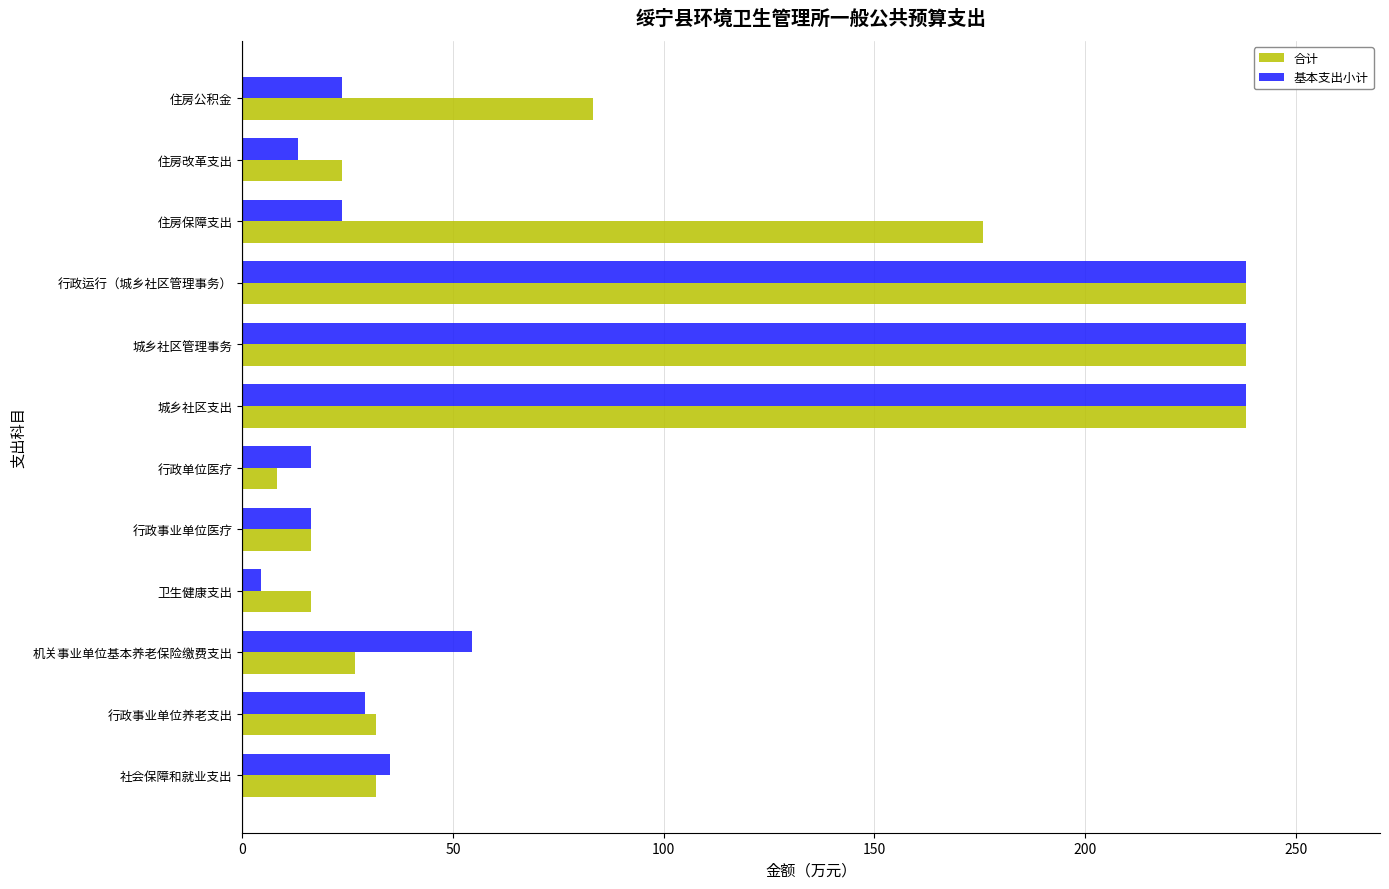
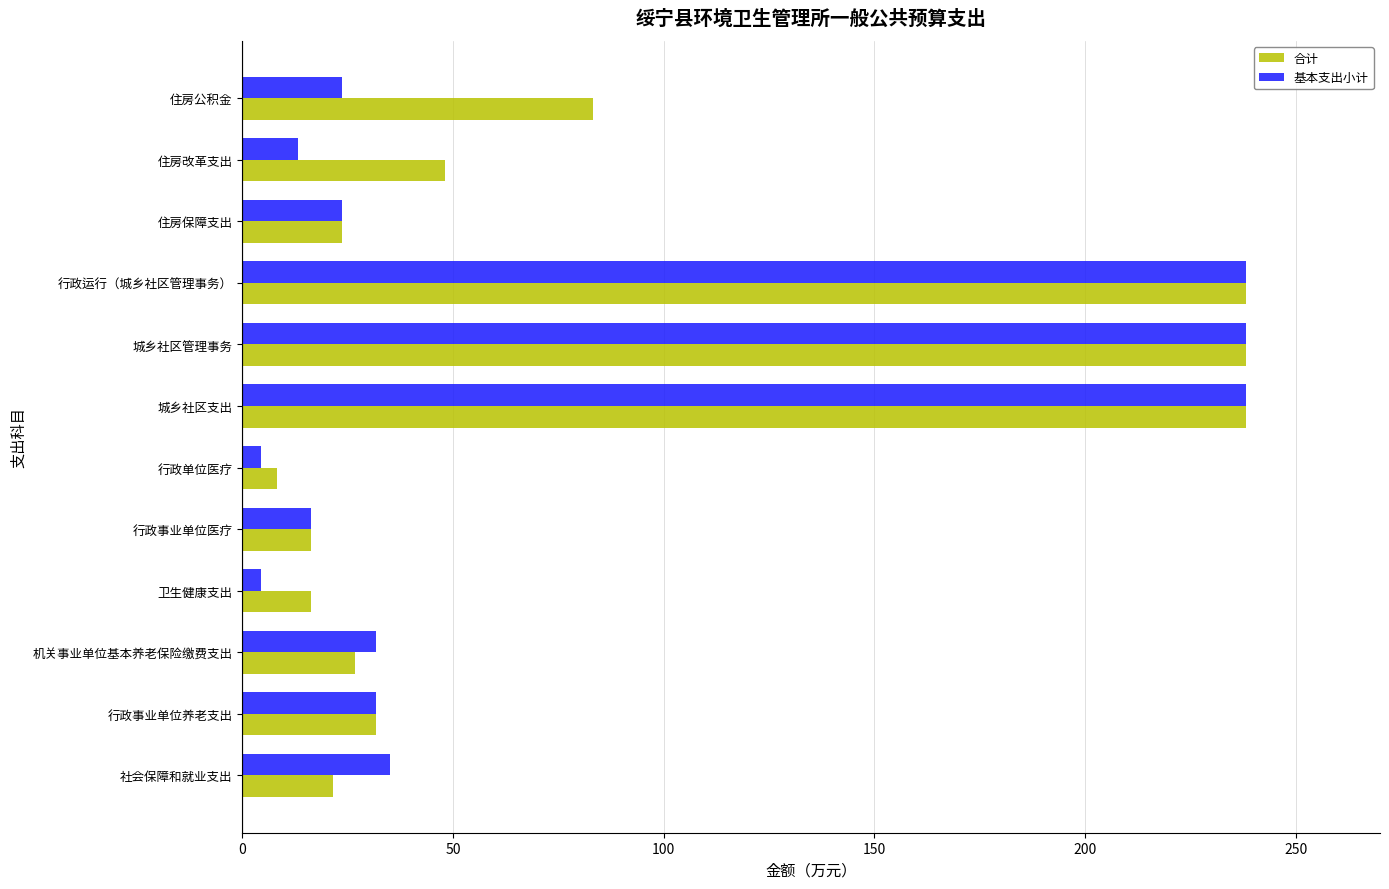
合计, 住房改革支出: 24 -> 48
合计, 住房保障支出: 176 -> 24
基本支出小计, 行政单位医疗: 16 -> 4
基本支出小计, 机关事业单位基本养老保险缴费支出: 54 -> 32
基本支出小计, 行政事业单位养老支出: 29 -> 32
合计, 社会保障和就业支出: 32 -> 22
